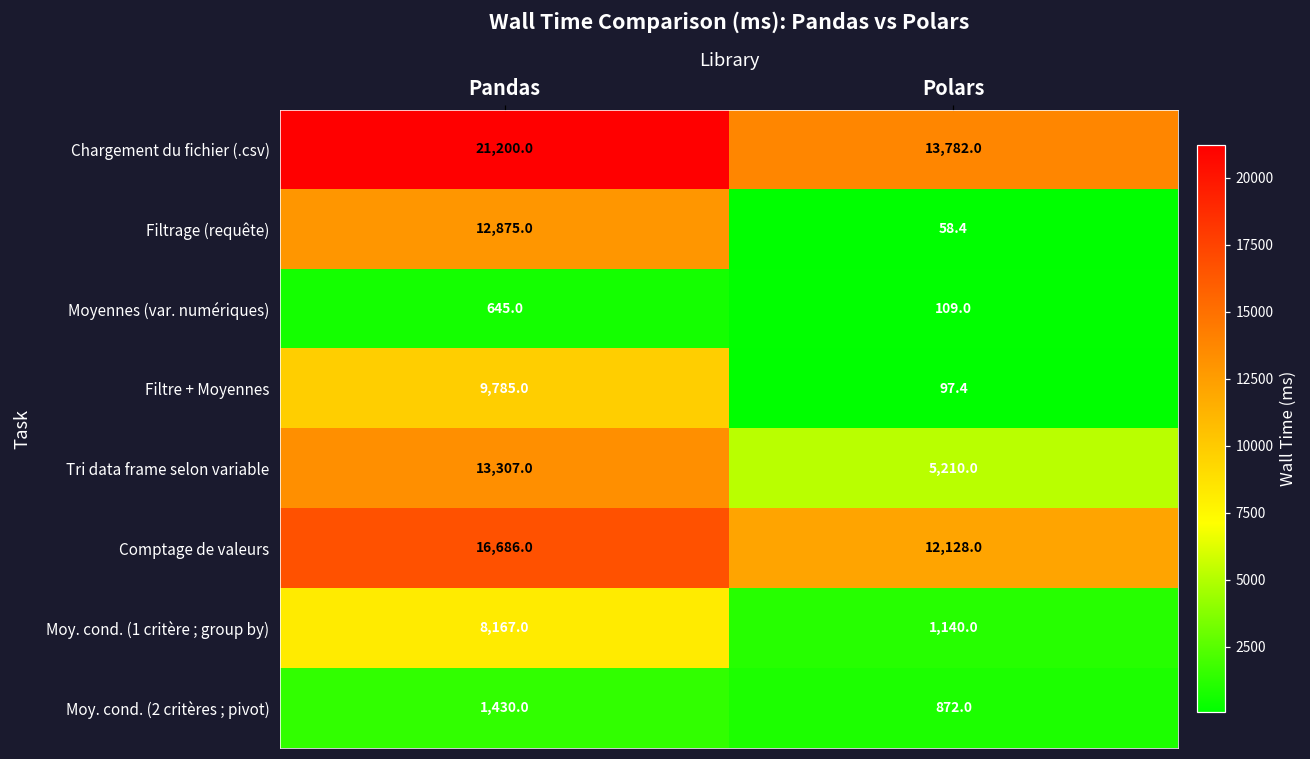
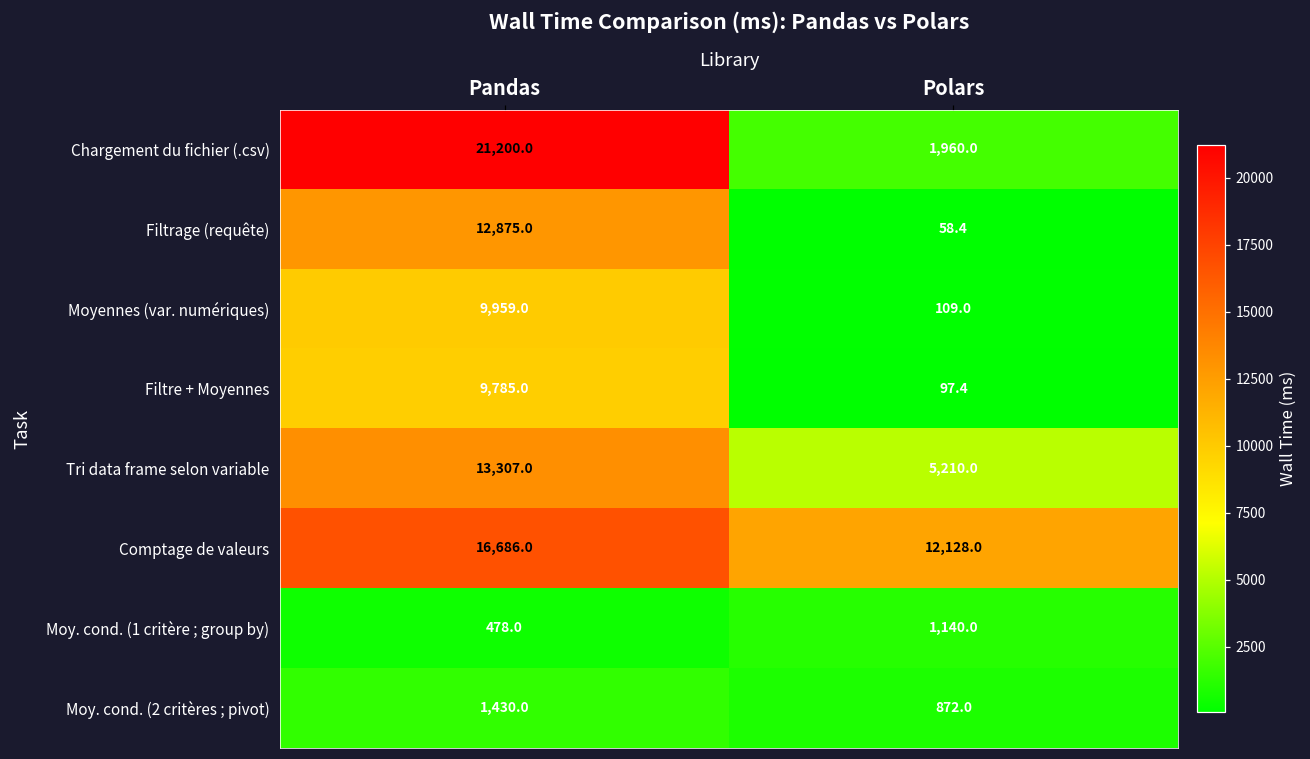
Chargement du fichier (.csv), Polars: 13,782.0 -> 1,960.0
Moyennes (var. numériques), Pandas: 645.0 -> 9,959.0
Moy. cond. (1 critère ; group by), Pandas: 8,167.0 -> 478.0
